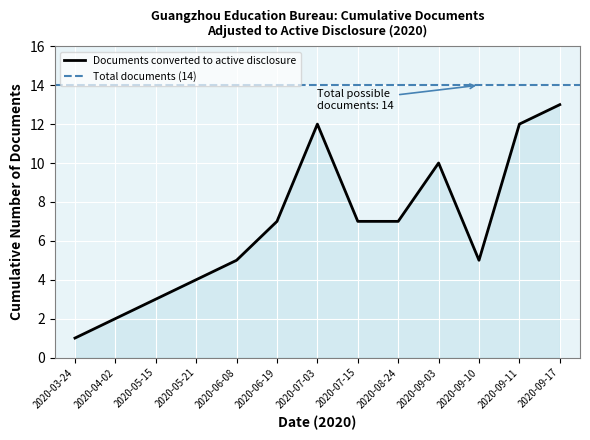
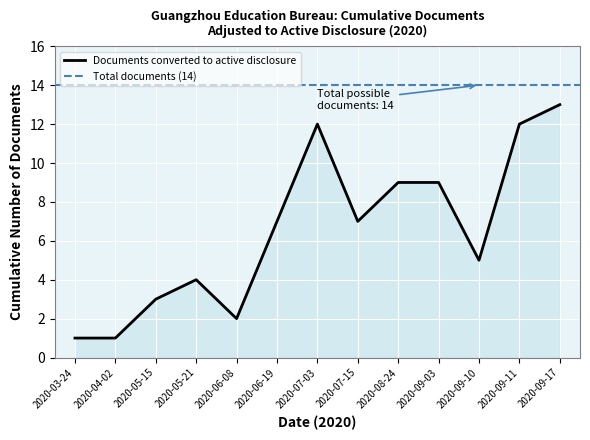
2020-04-02: 2 -> 1
2020-06-08: 5 -> 2
2020-08-24: 7 -> 9
2020-09-03: 10 -> 9
